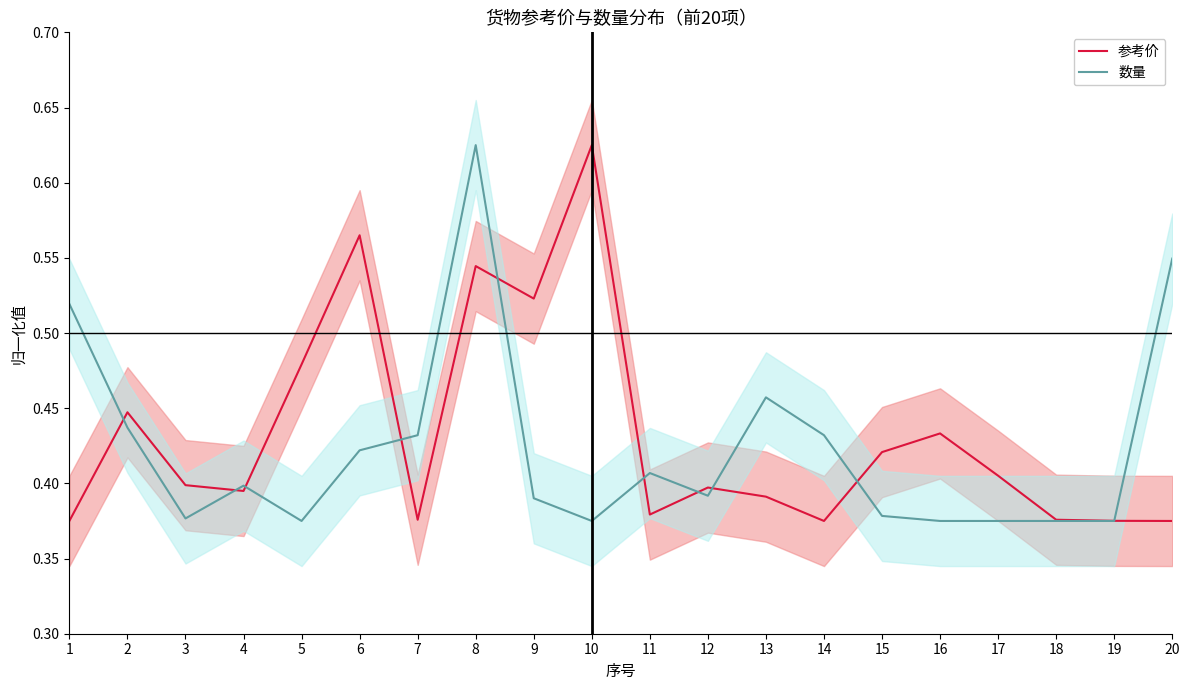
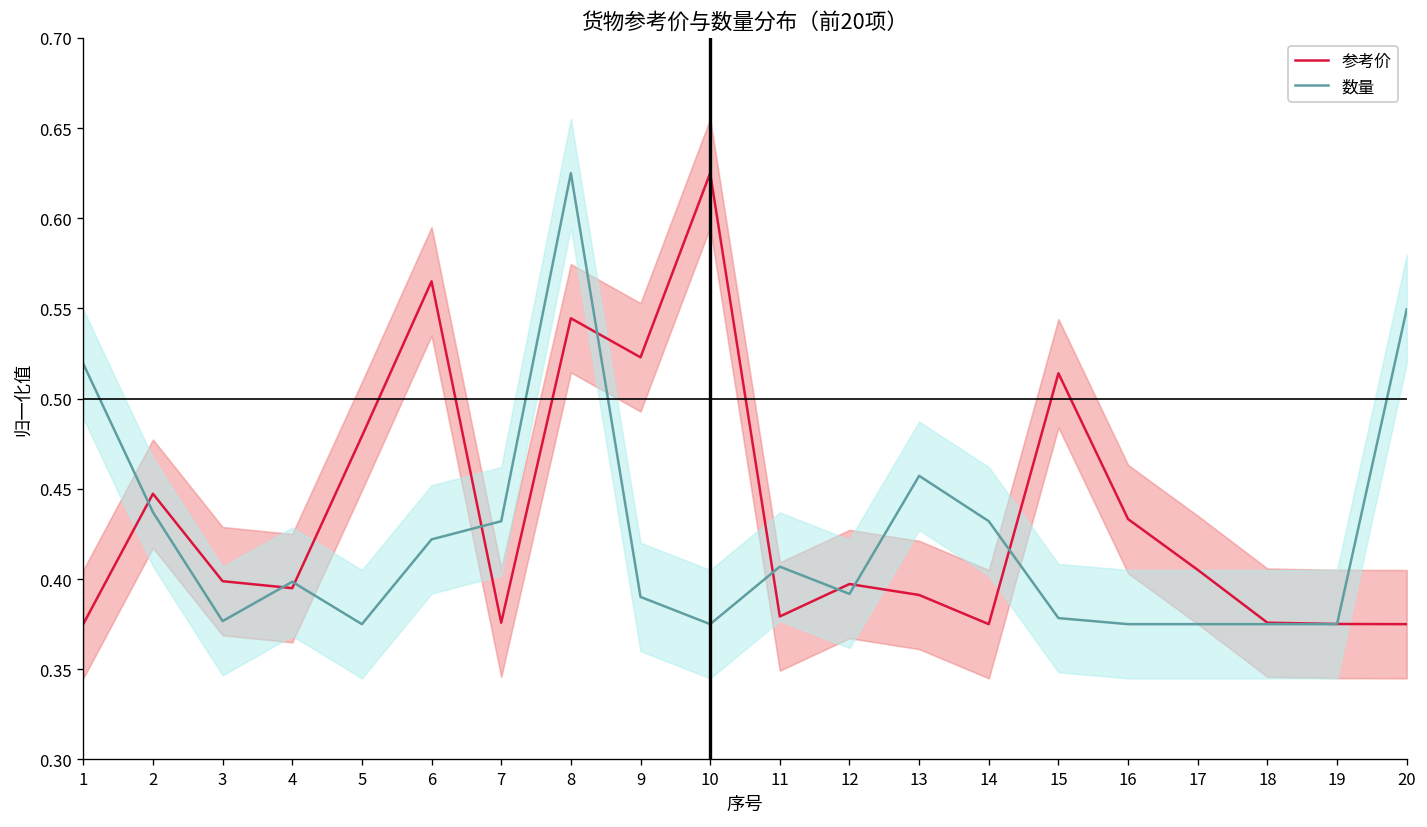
参考价, 15: 0.421 -> 0.514
